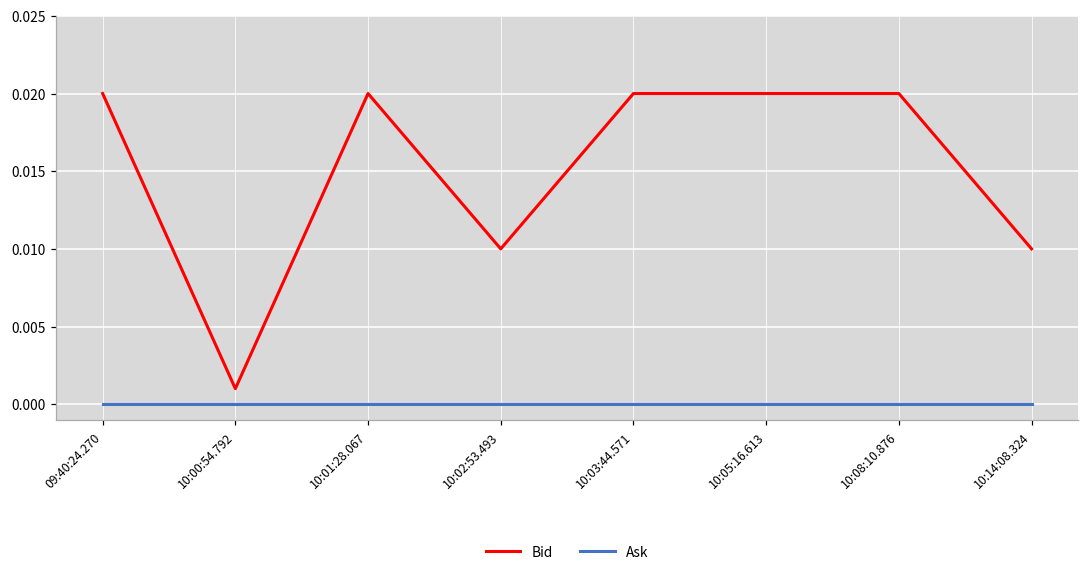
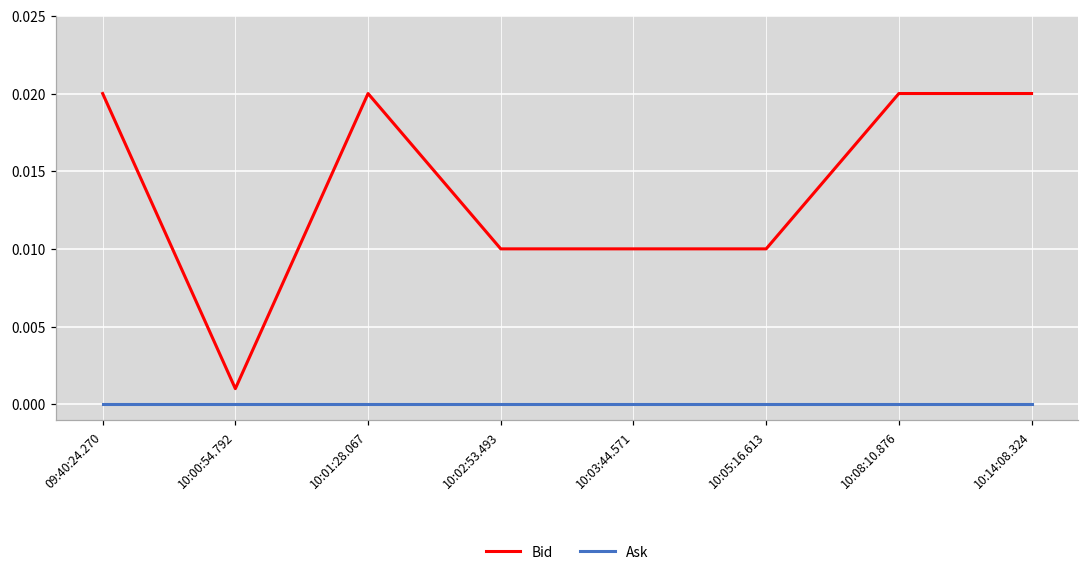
Bid, 10:03:44.571: 0.02 -> 0.01
Bid, 10:05:16.613: 0.02 -> 0.01
Bid, 10:14:08.324: 0.01 -> 0.02
